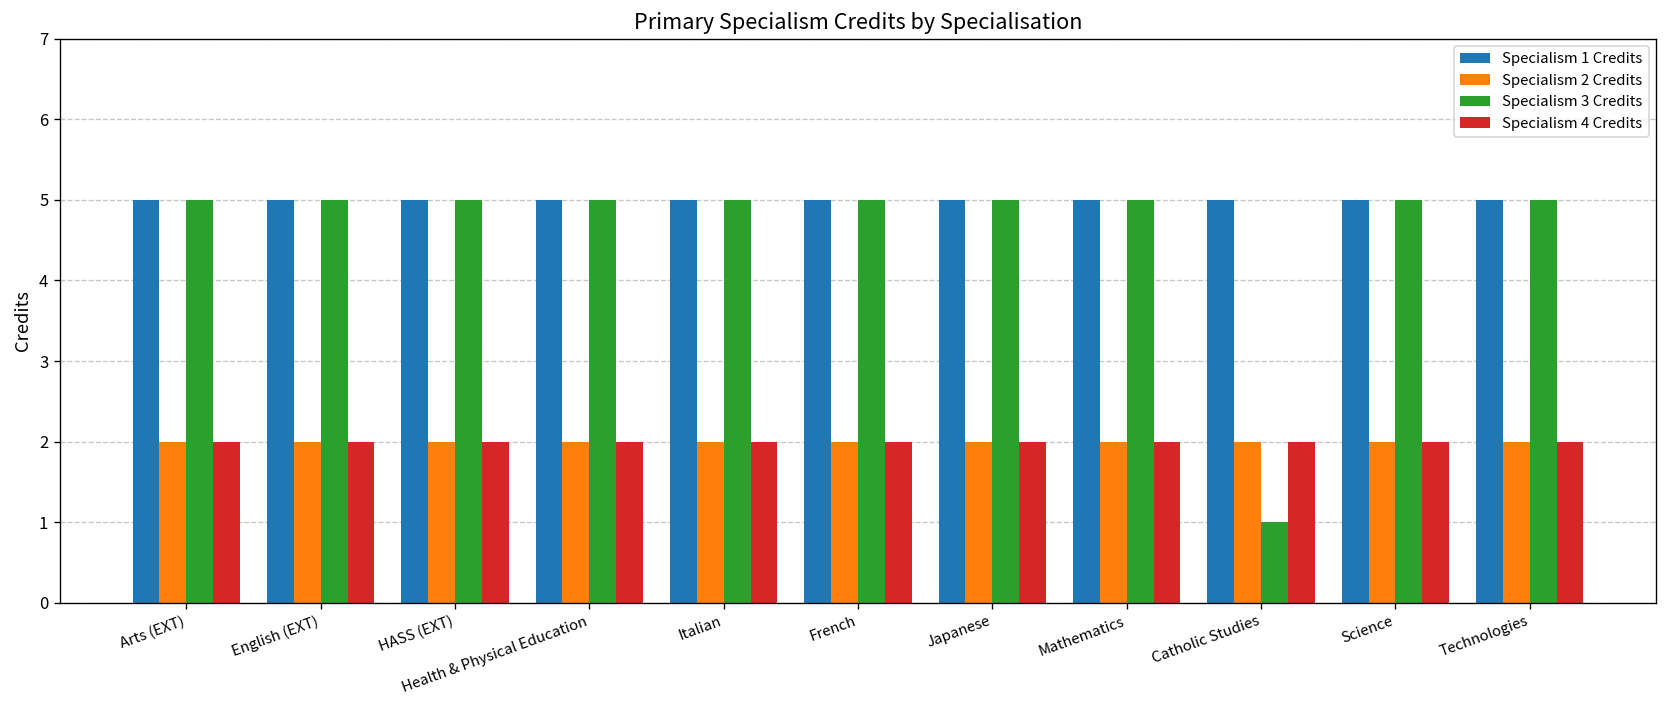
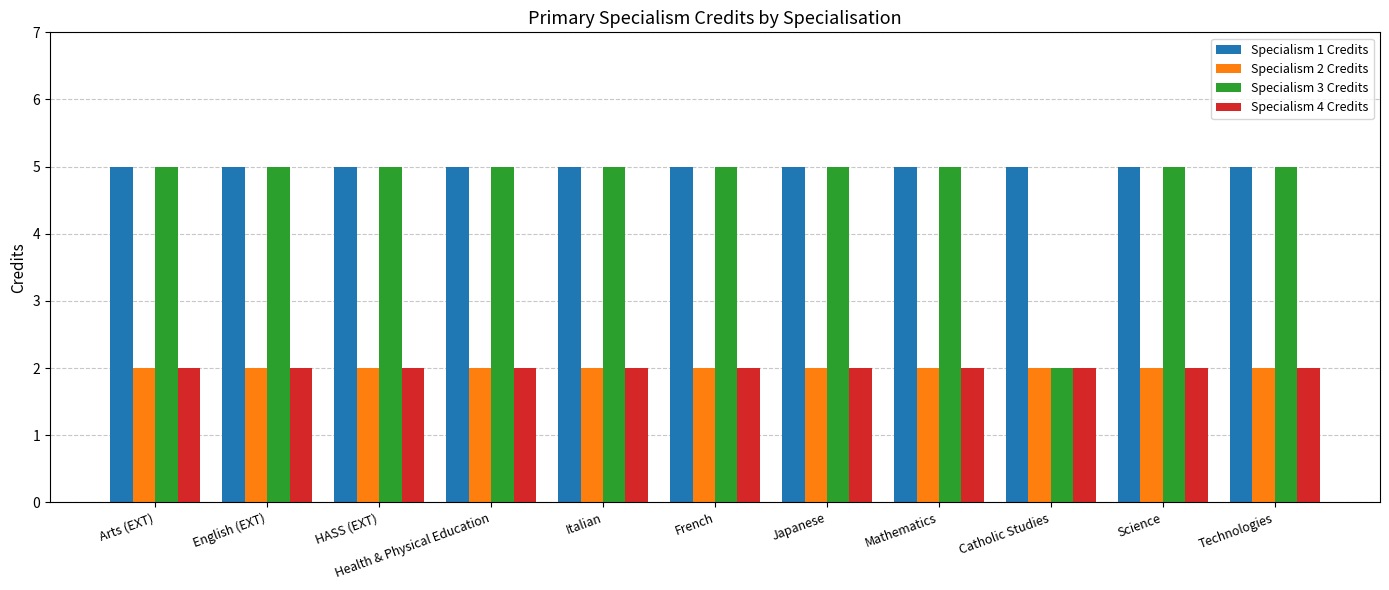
Specialism 3 Credits, Catholic Studies: 1 -> 2
